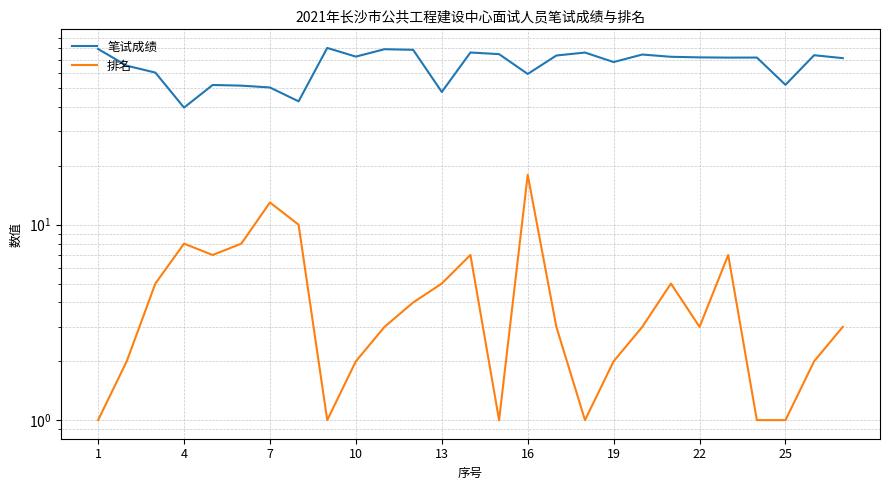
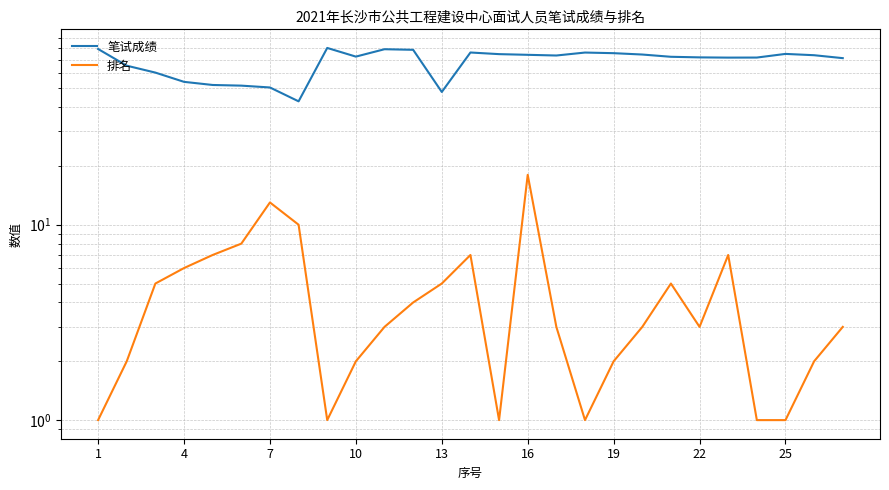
笔试成绩, 4: 40 -> 54
排名, 4: 8 -> 6
笔试成绩, 16: 59 -> 74
笔试成绩, 19: 68 -> 76
笔试成绩, 25: 52 -> 75
